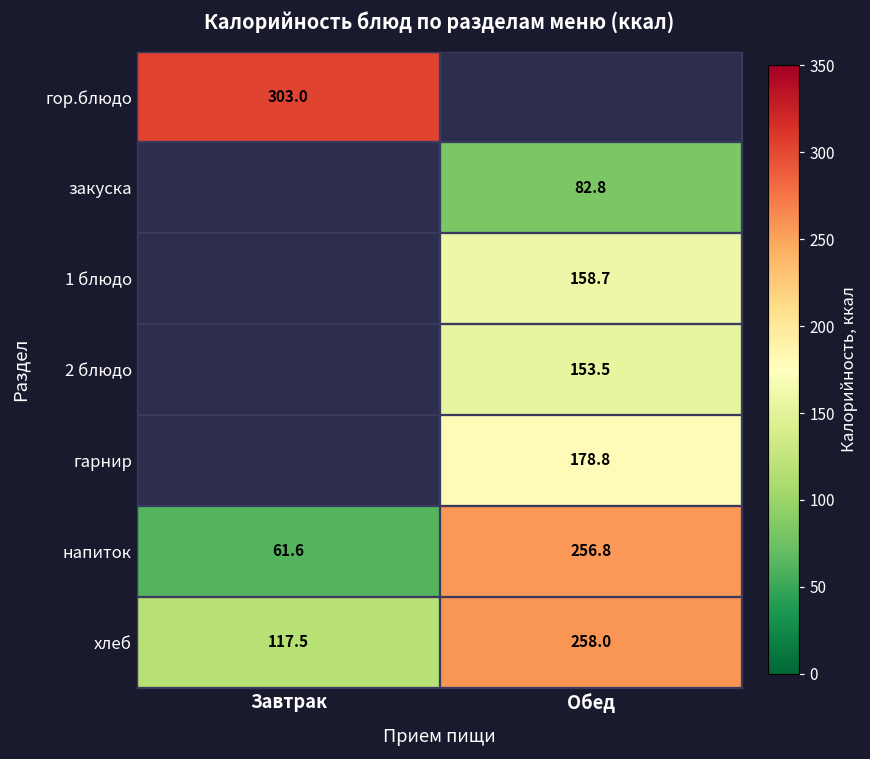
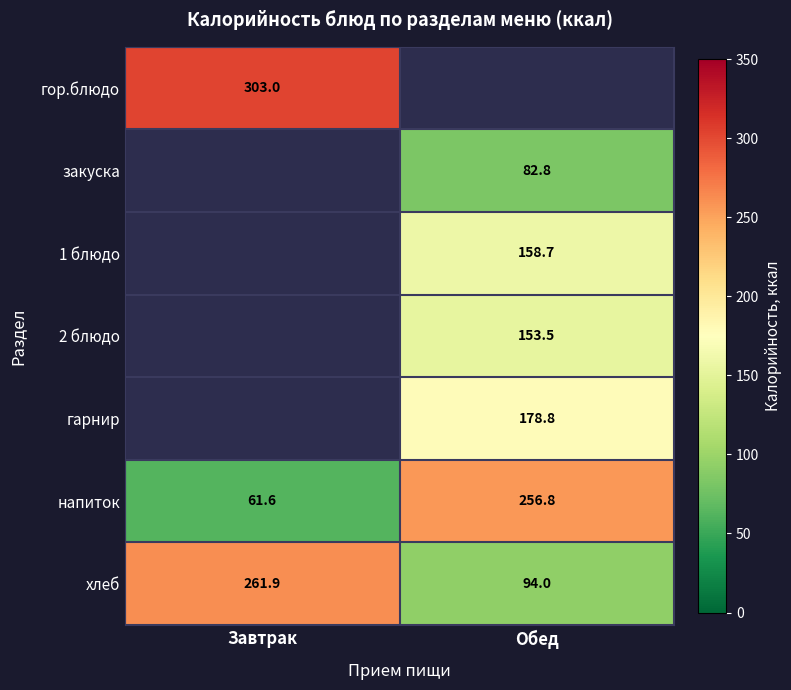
хлеб, Завтрак: 117.5 -> 261.9
хлеб, Обед: 258.0 -> 94.0
